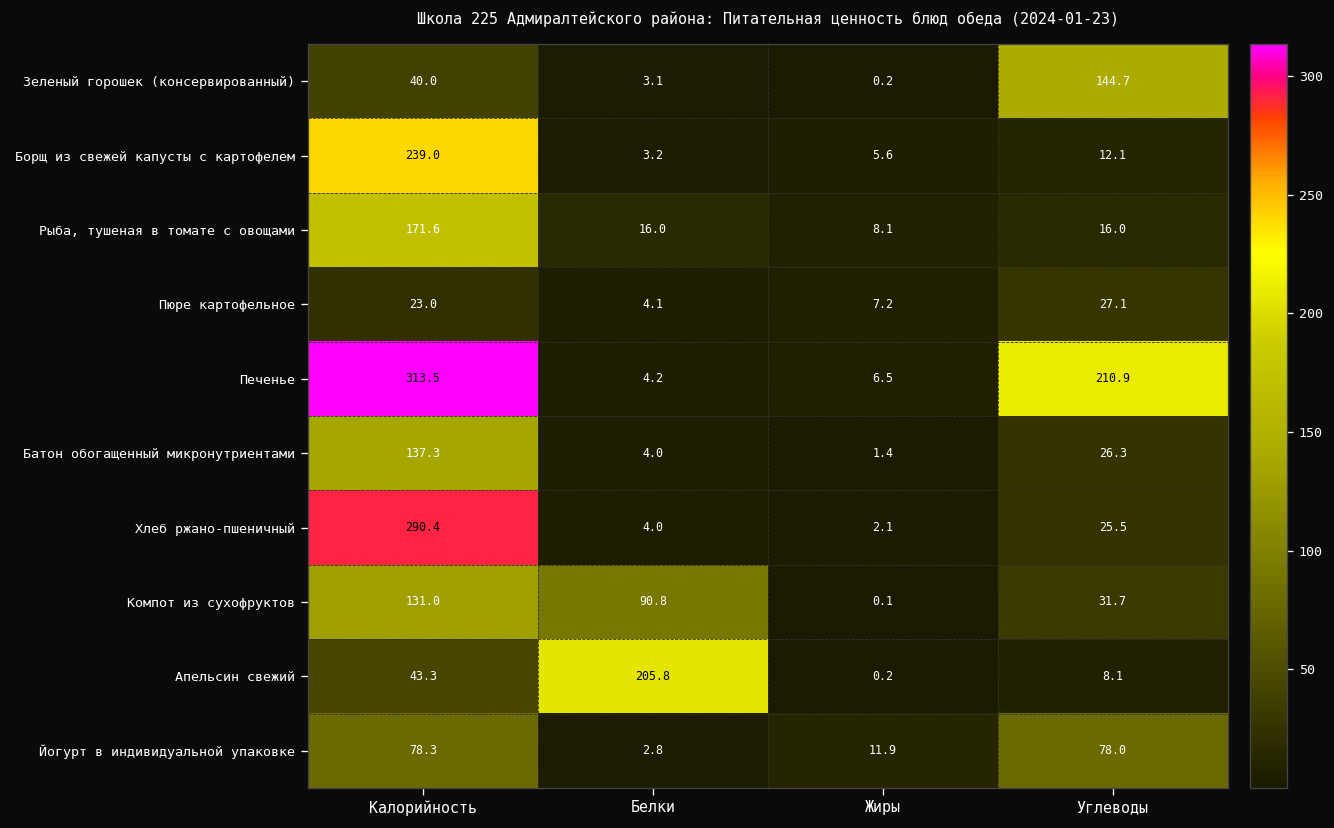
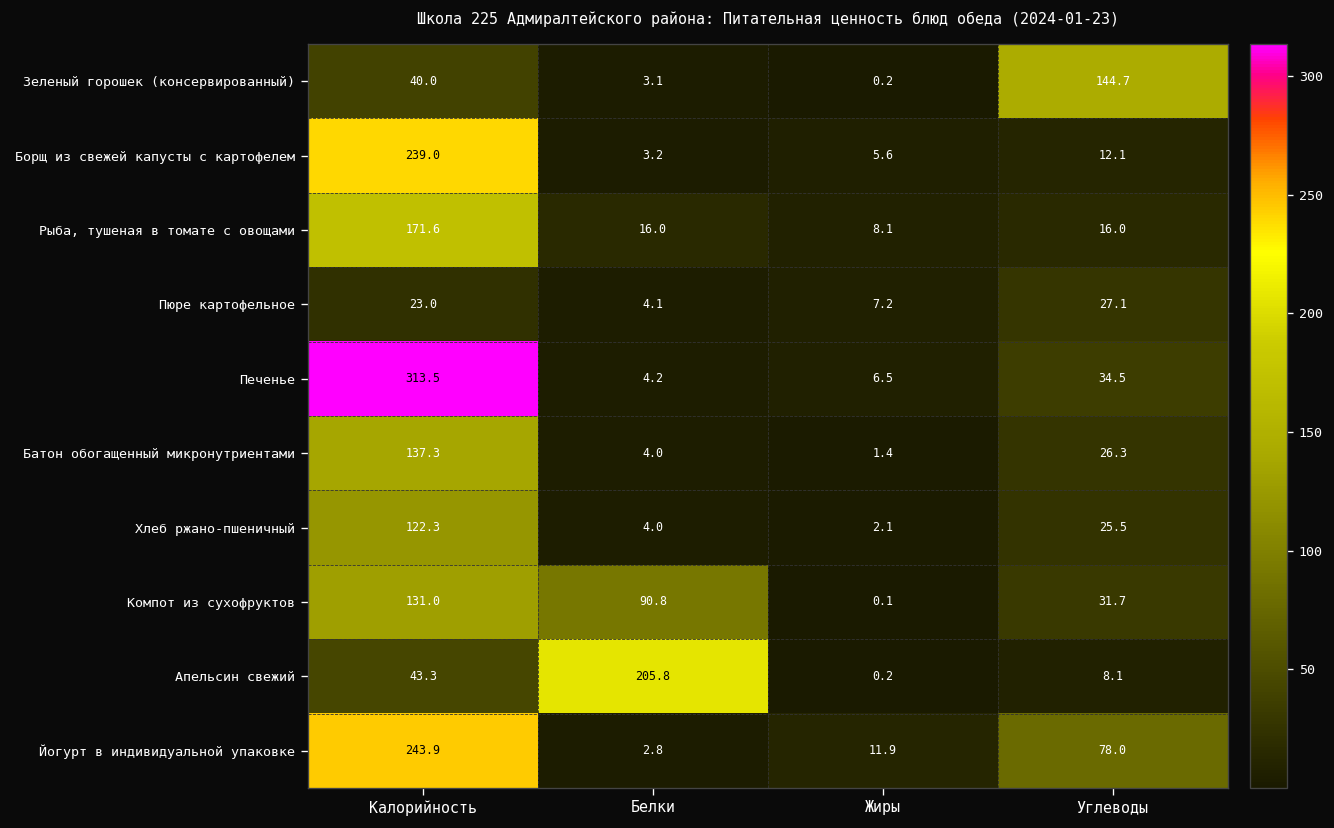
Печенье, Углеводы: 210.9 -> 34.5
Хлеб ржано-пшеничный, Калорийность: 290.4 -> 122.3
Йогурт в индивидуальной упаковке, Калорийность: 78.3 -> 243.9
